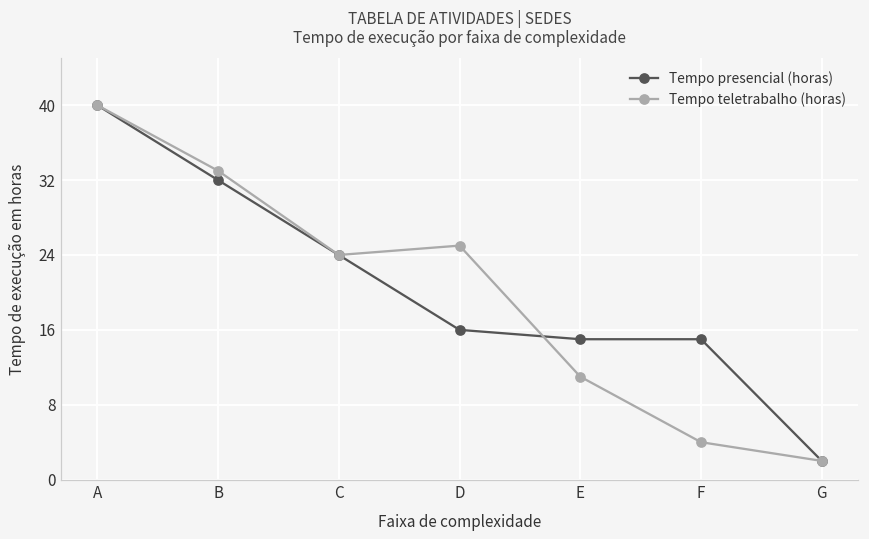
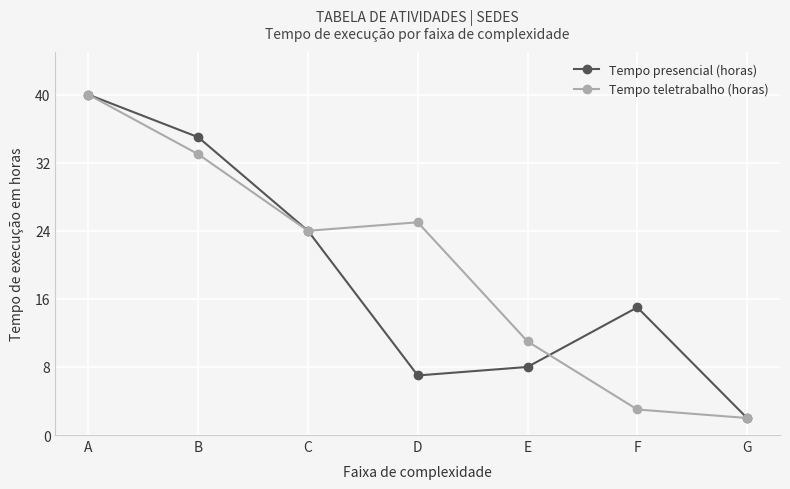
Tempo presencial (horas), B: 32 -> 35
Tempo presencial (horas), D: 16 -> 7
Tempo presencial (horas), E: 15 -> 8
Tempo teletrabalho (horas), F: 4 -> 3
